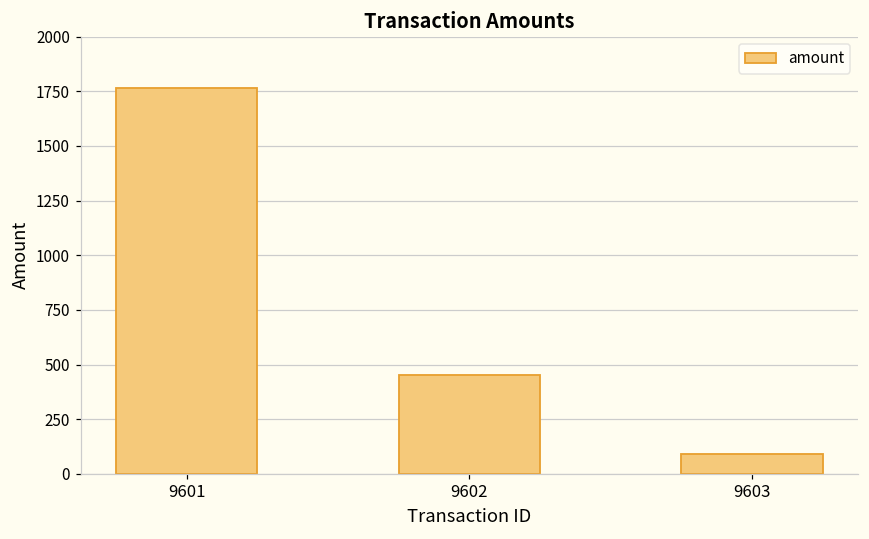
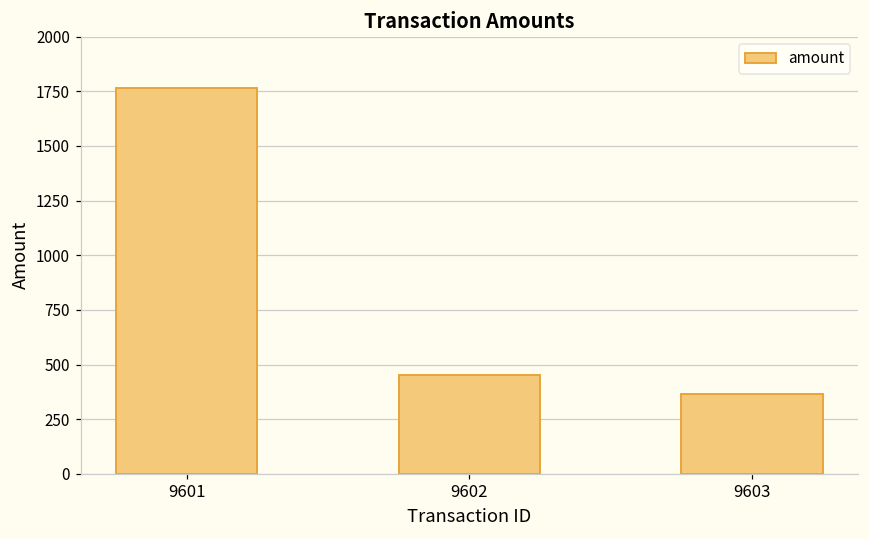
9603: 90 -> 360
